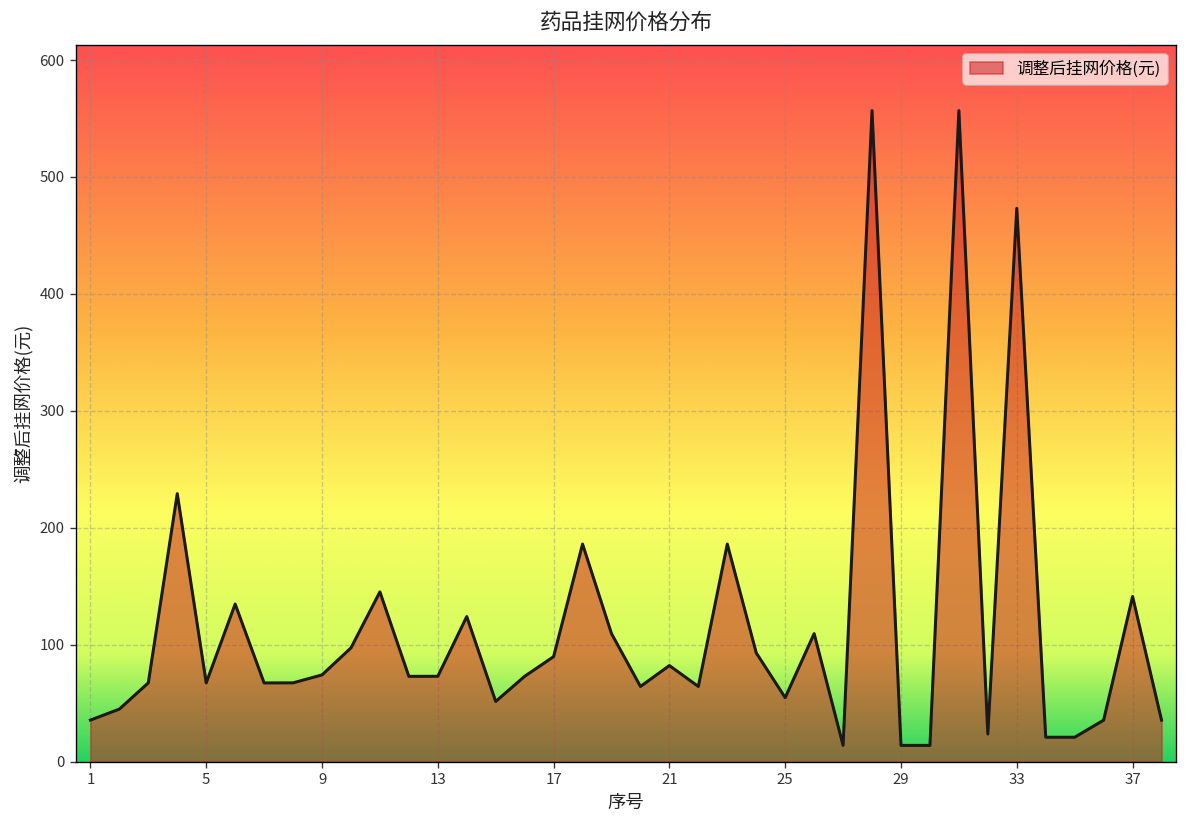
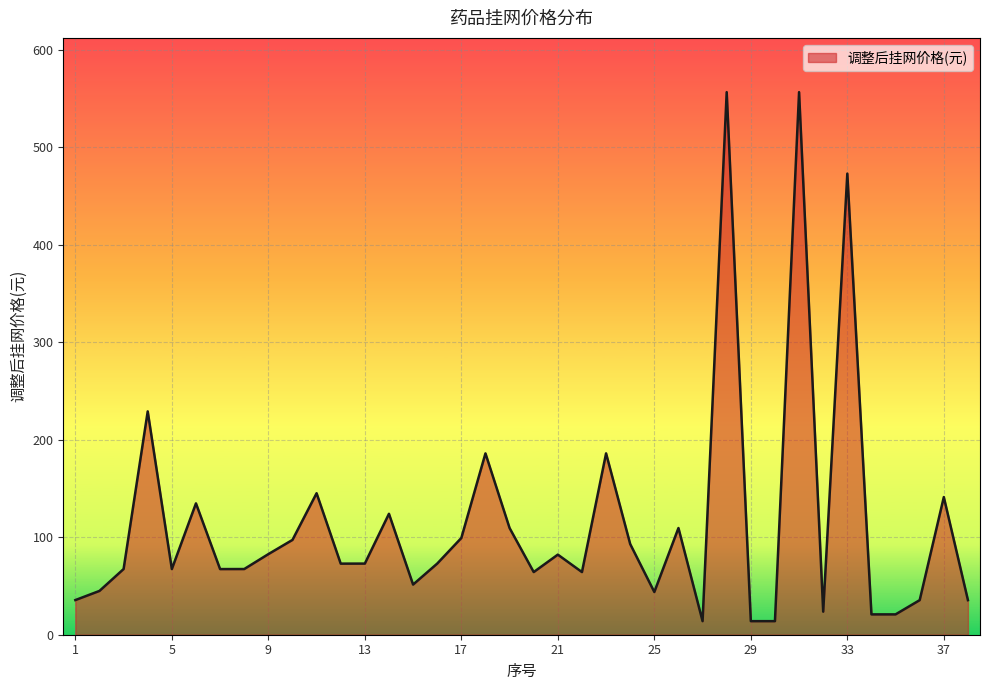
9: 70 -> 80
17: 90 -> 100
25: 50 -> 40
